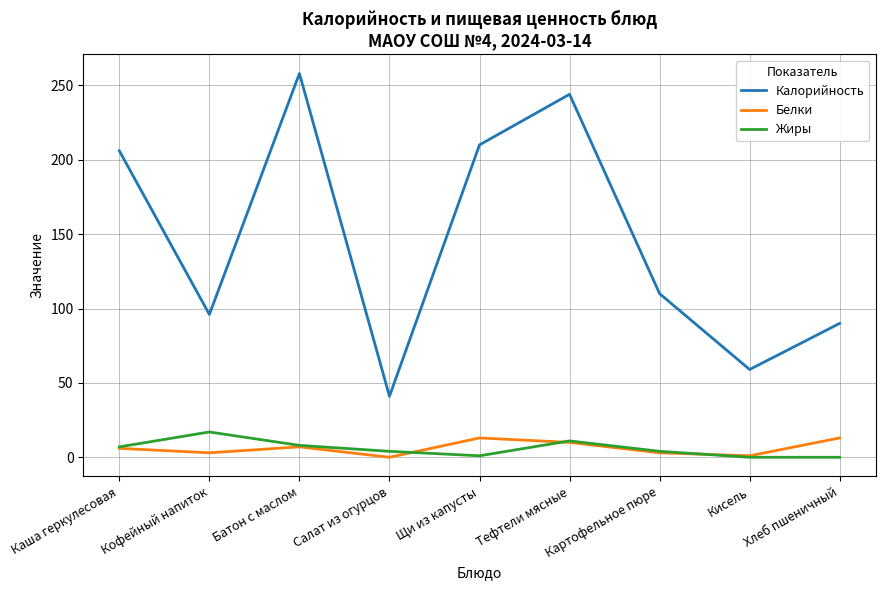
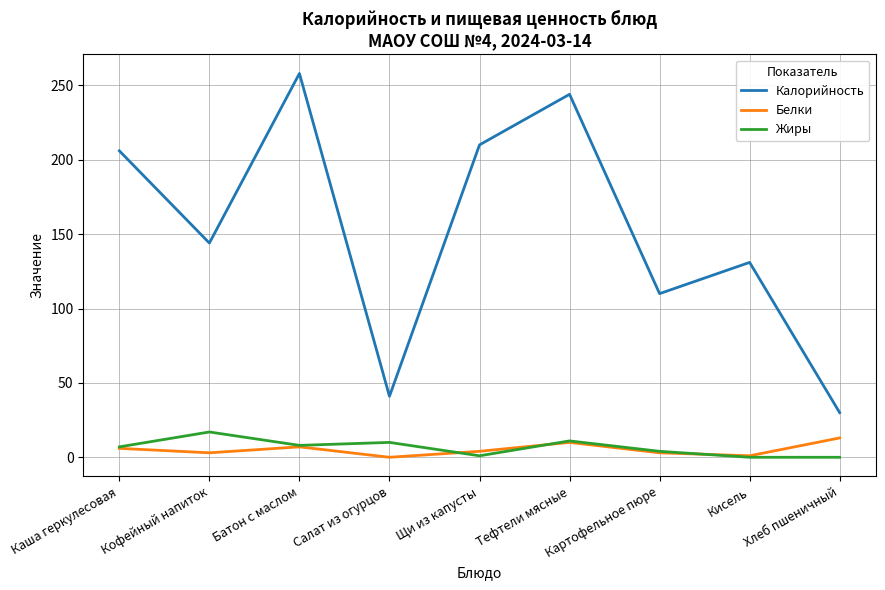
Калорийность, Кофейный напиток: 96 -> 144
Жиры, Салат из огурцов: 4 -> 10
Белки, Щи из капусты: 13 -> 4
Калорийность, Кисель: 59 -> 131
Калорийность, Хлеб пшеничный: 90 -> 30
